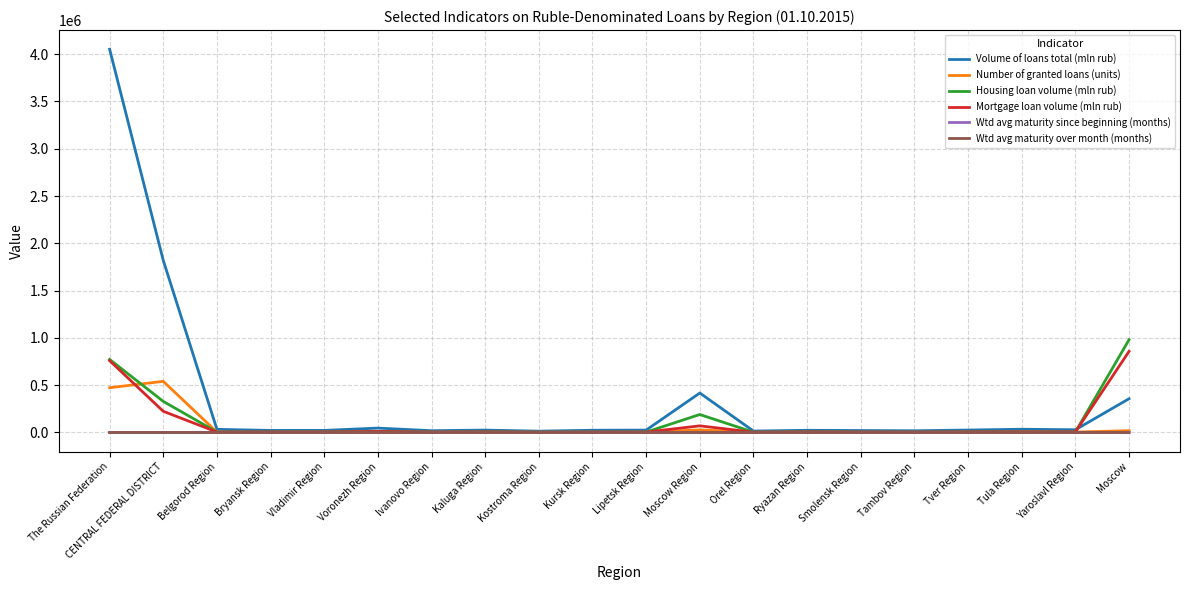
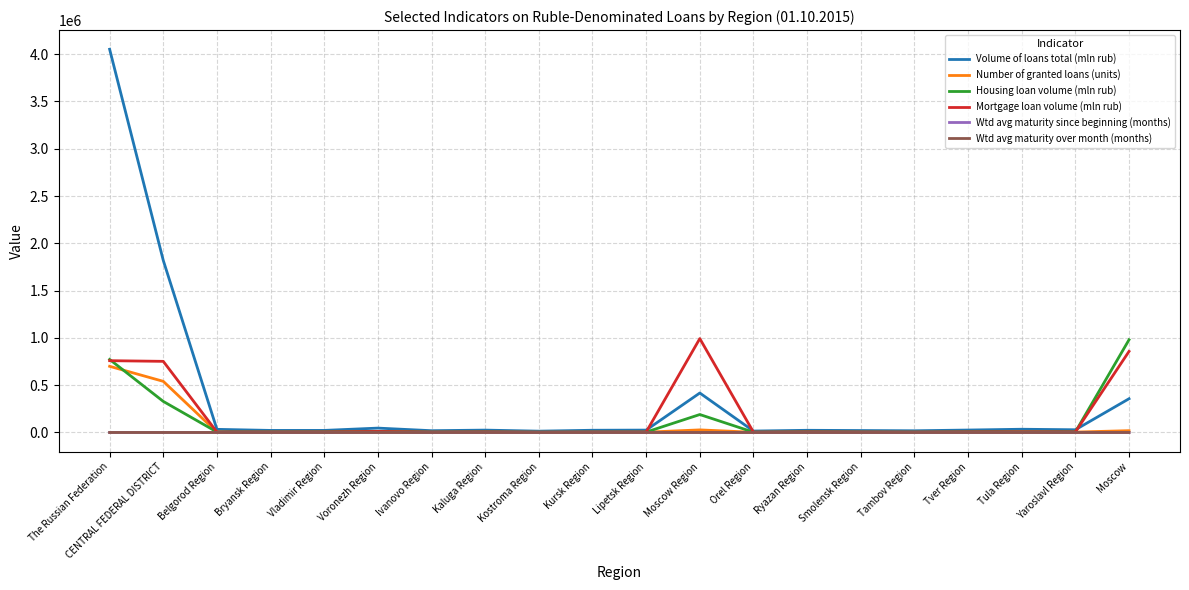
Number of granted loans (units), The Russian Federation: 500000 -> 700000
Mortgage loan volume (mln rub), CENTRAL FEDERAL DISTRICT: 200000 -> 800000
Mortgage loan volume (mln rub), Moscow Region: 100000 -> 1000000
